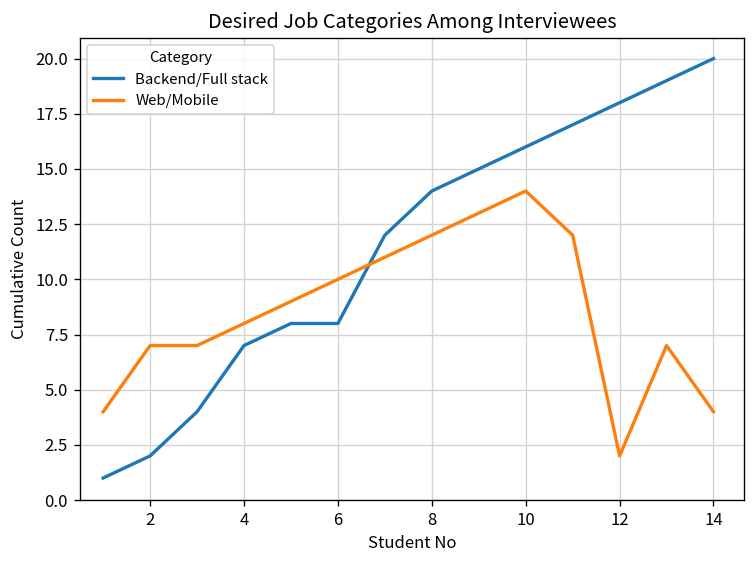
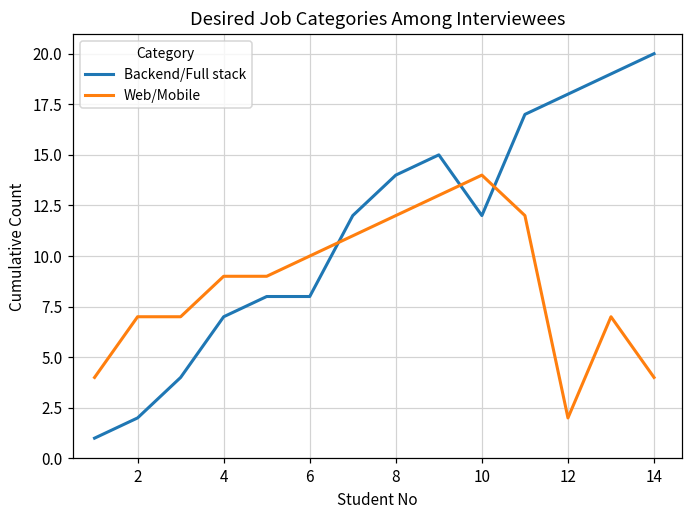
Web/Mobile, 4: 8 -> 9
Backend/Full stack, 10: 16 -> 12
